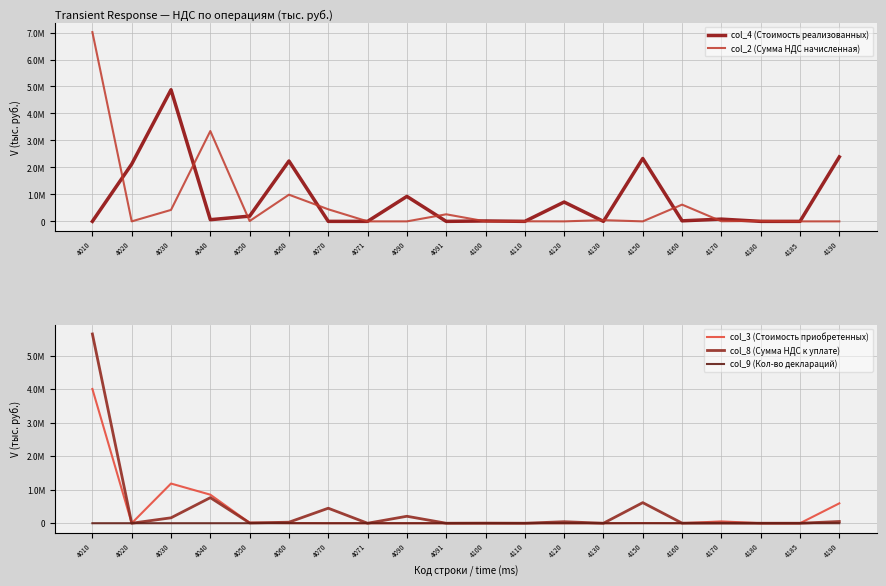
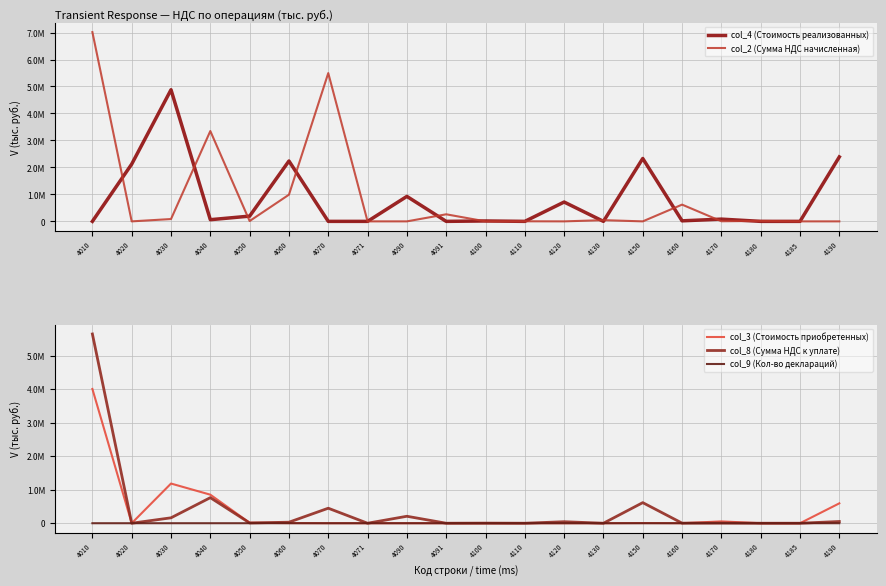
Transient Response — НДС по операциям (тыс. руб.), col_2 (Сумма НДС начисленная), 4030: 400000 -> 100000
Transient Response — НДС по операциям (тыс. руб.), col_2 (Сумма НДС начисленная), 4070: 400000 -> 5500000
